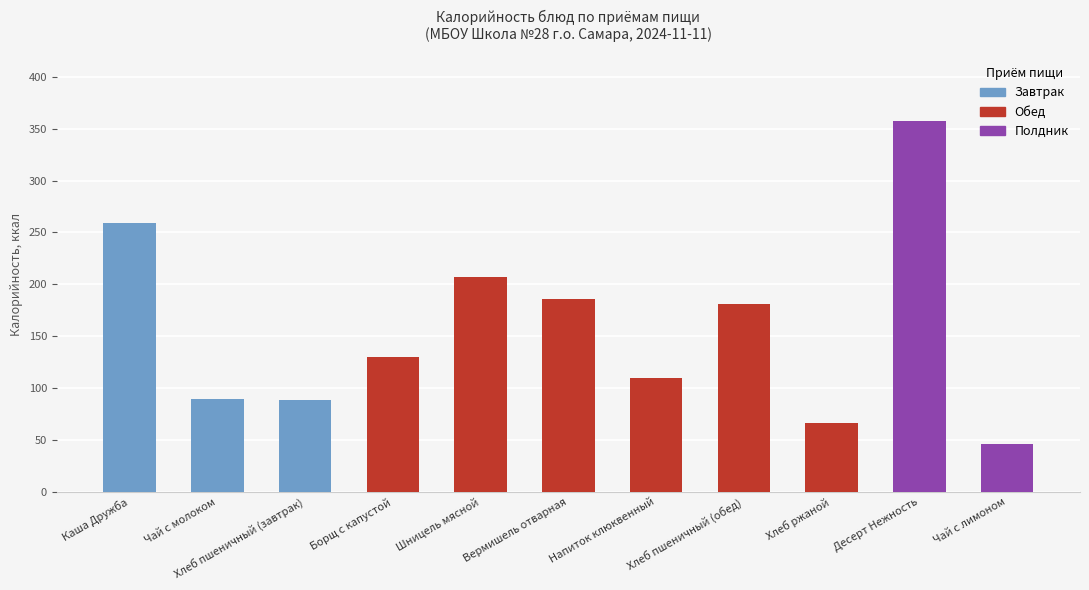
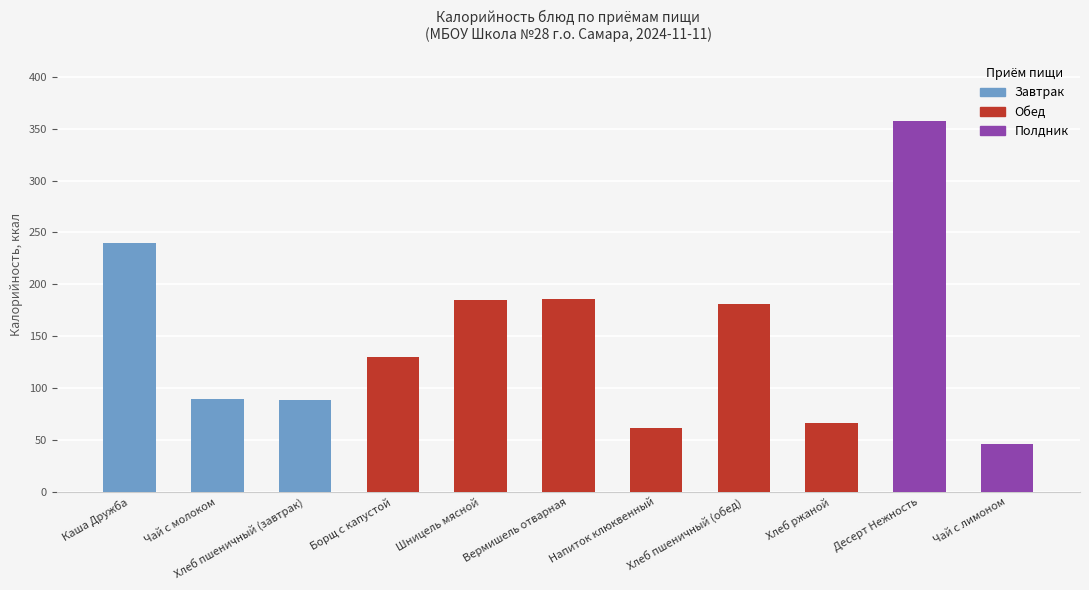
Каша Дружба: 259 -> 240
Шницель мясной: 207 -> 185
Напиток клюквенный: 110 -> 62
